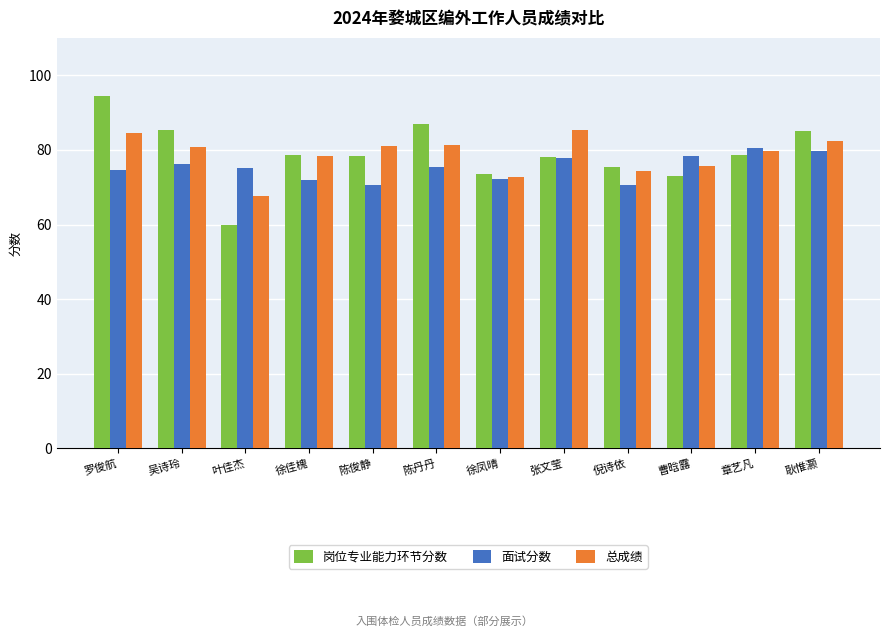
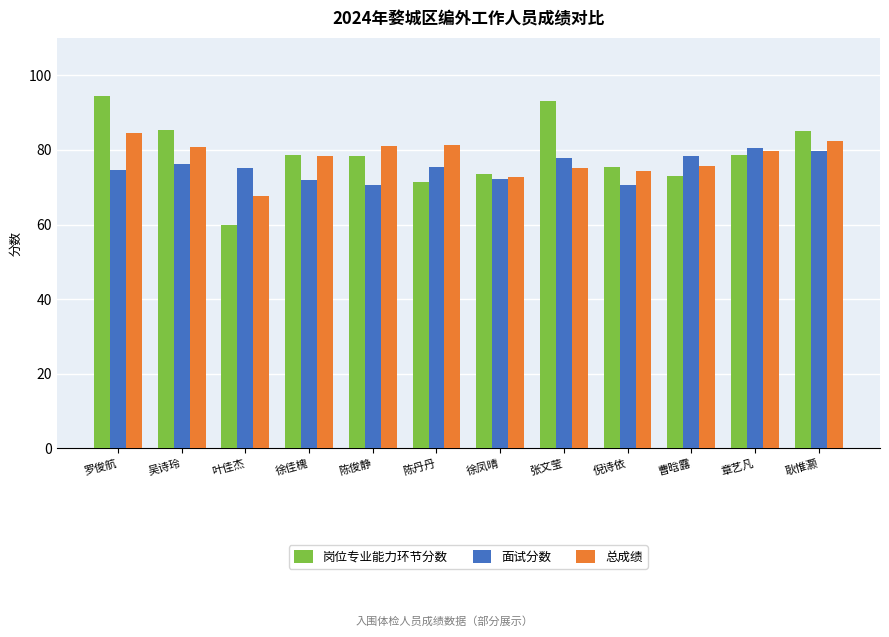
岗位专业能力环节分数, 陈丹丹: 87 -> 71
岗位专业能力环节分数, 张文莹: 78 -> 93
总成绩, 张文莹: 85 -> 75
